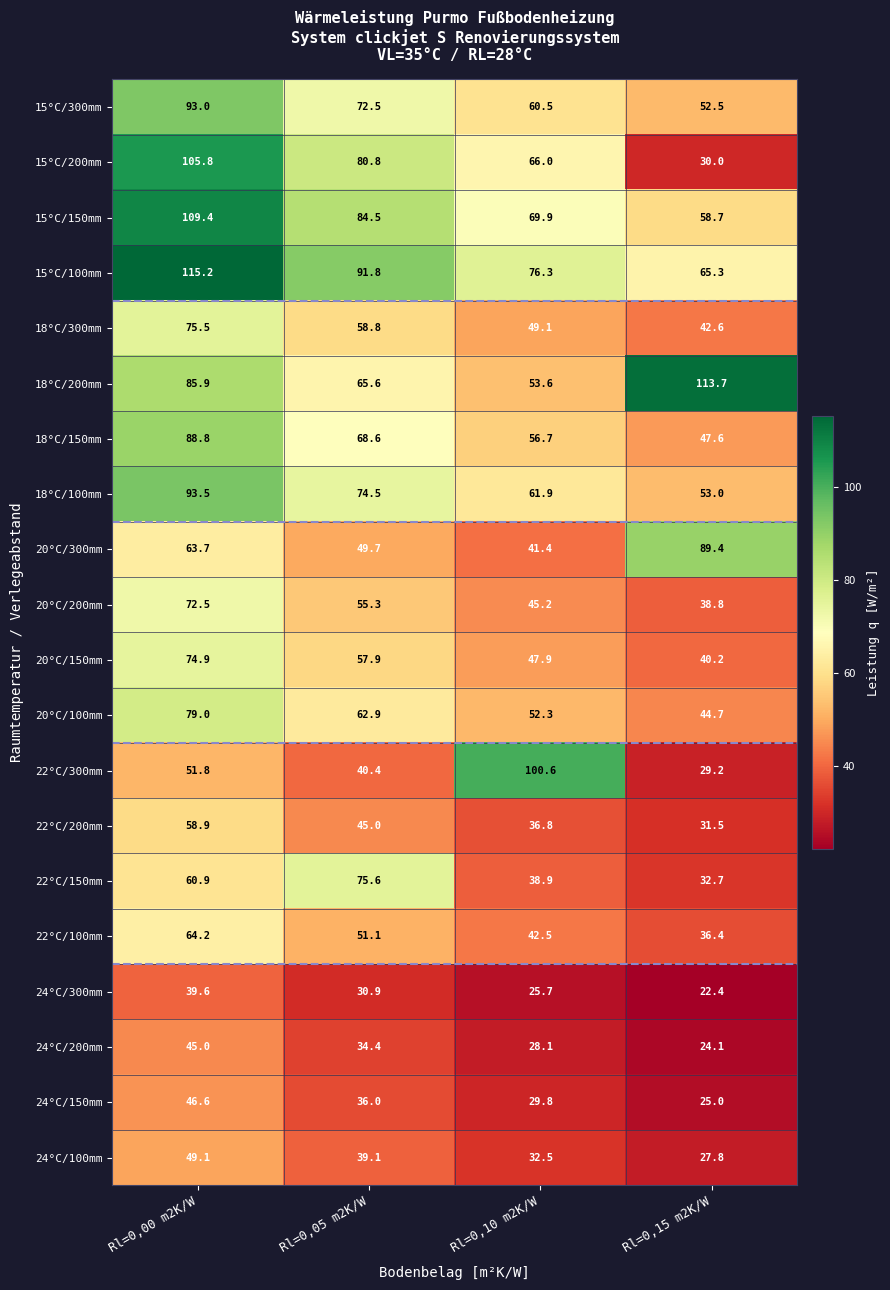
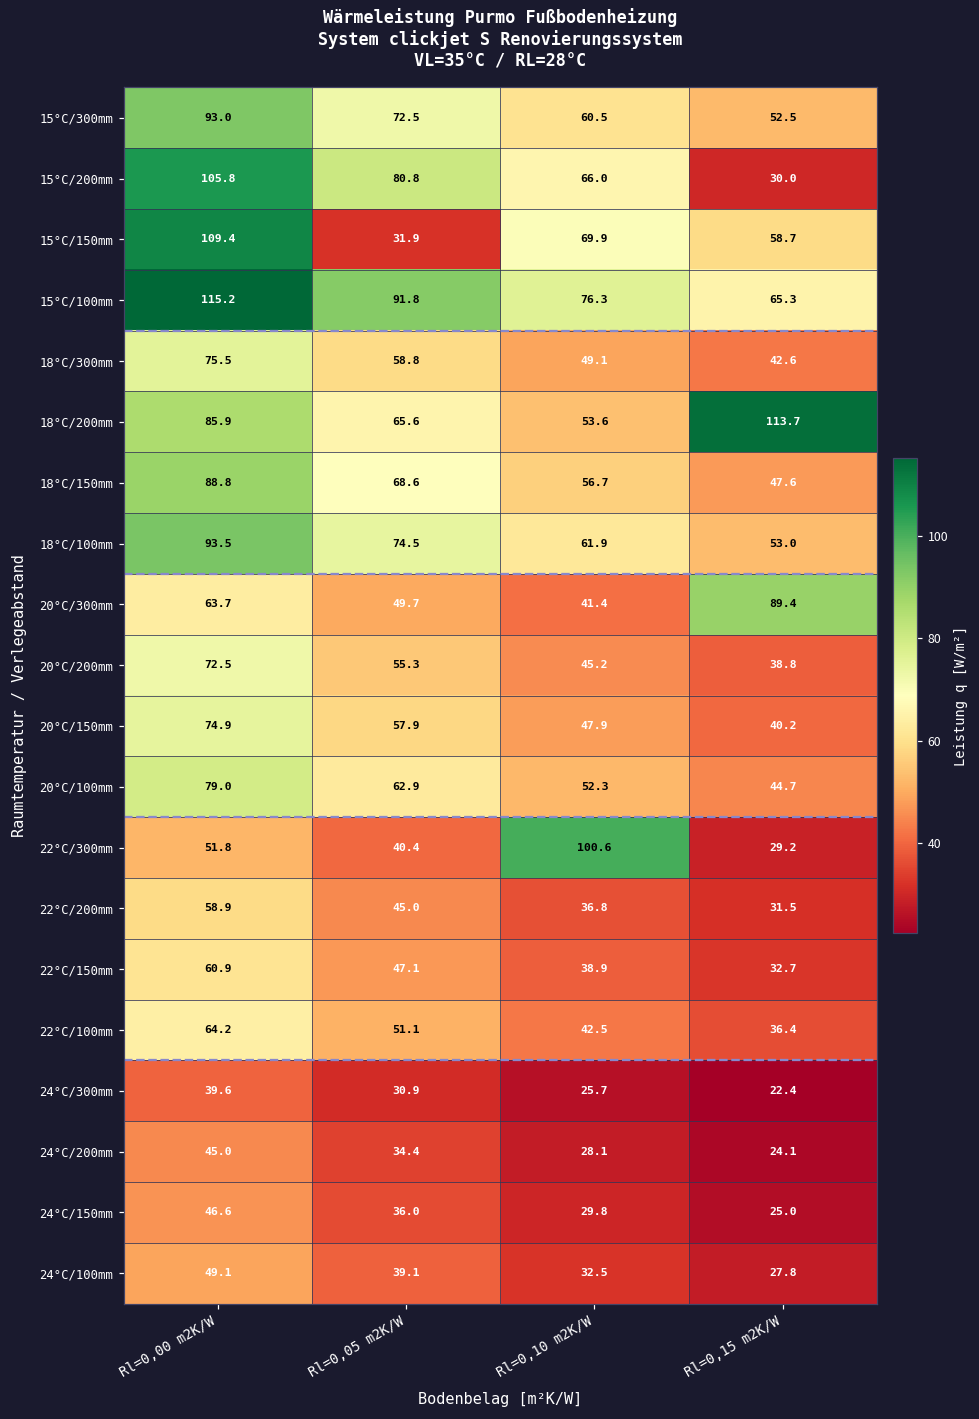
15°C/150mm, Rl=0,05 m2K/W: 84.5 -> 31.9
22°C/150mm, Rl=0,05 m2K/W: 75.6 -> 47.1
